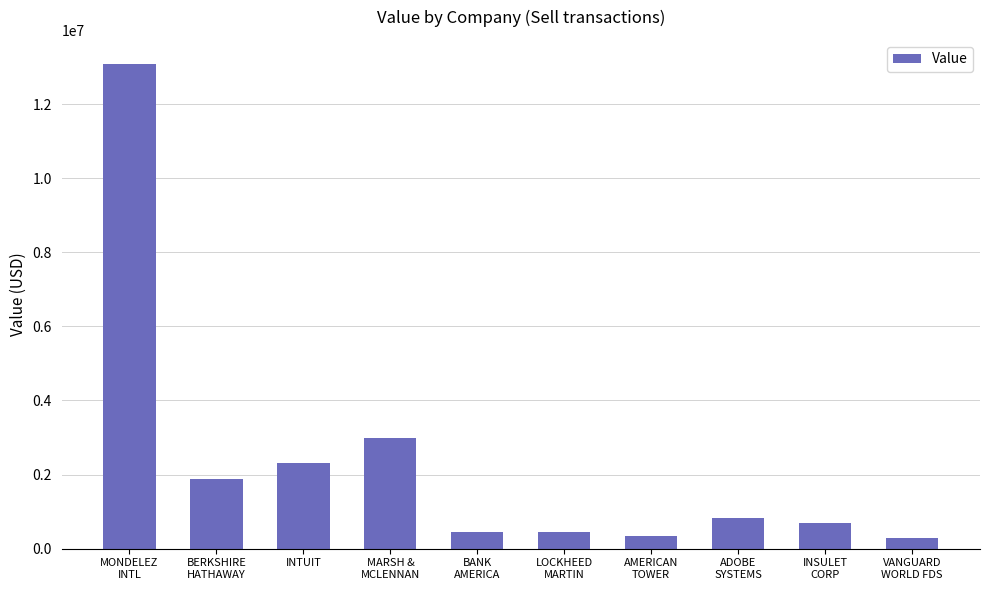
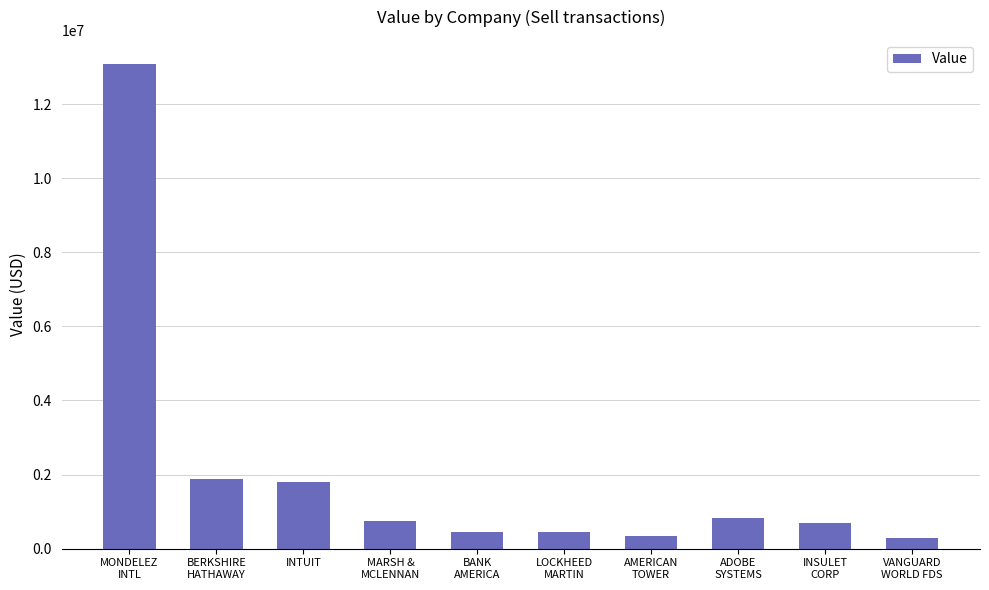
INTUIT: 2300000 -> 1800000
MARSH & MCLENNAN: 3000000 -> 800000
